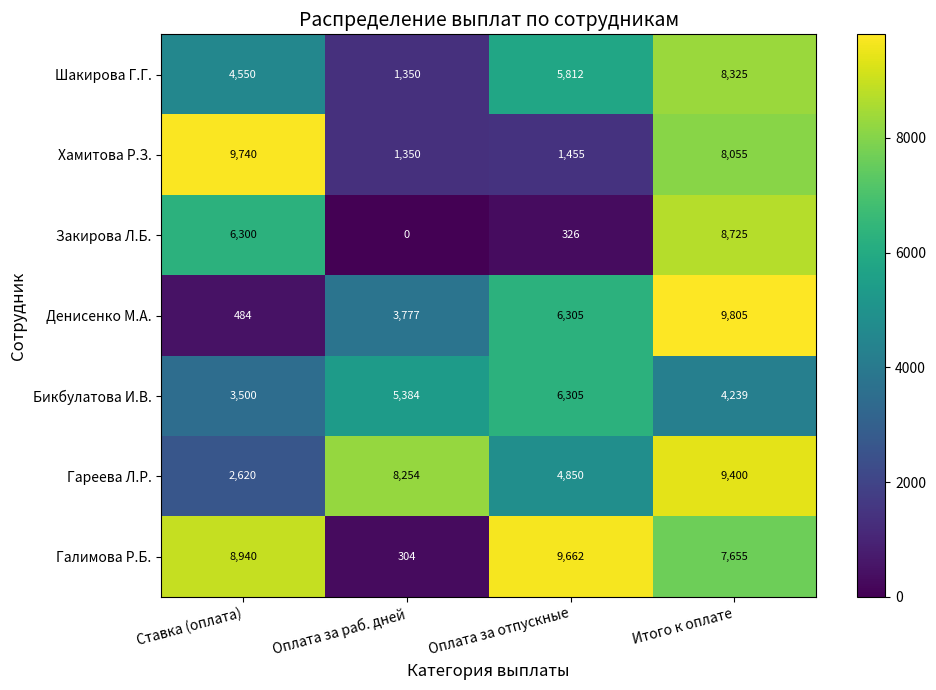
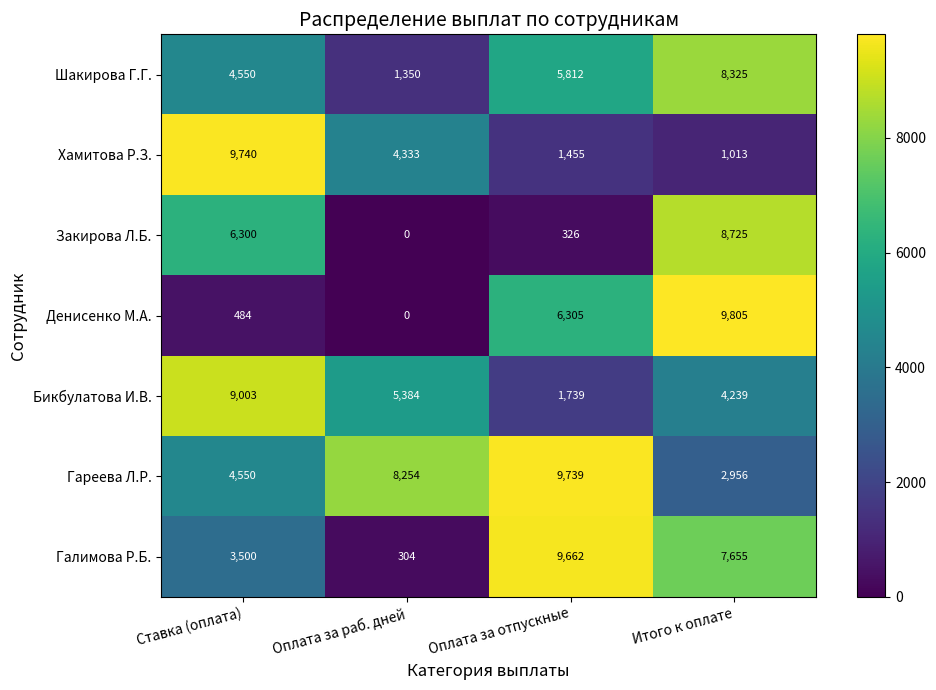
Хамитова Р.З., Оплата за раб. дней: 1,350 -> 4,333
Хамитова Р.З., Итого к оплате: 8,055 -> 1,013
Денисенко М.А., Оплата за раб. дней: 3,777 -> 0
Бикбулатова И.В., Ставка (оплата): 3,500 -> 9,003
Бикбулатова И.В., Оплата за отпускные: 6,305 -> 1,739
Гареева Л.Р., Ставка (оплата): 2,620 -> 4,550
Гареева Л.Р., Оплата за отпускные: 4,850 -> 9,739
Гареева Л.Р., Итого к оплате: 9,400 -> 2,956
Галимова Р.Б., Ставка (оплата): 8,940 -> 3,500
